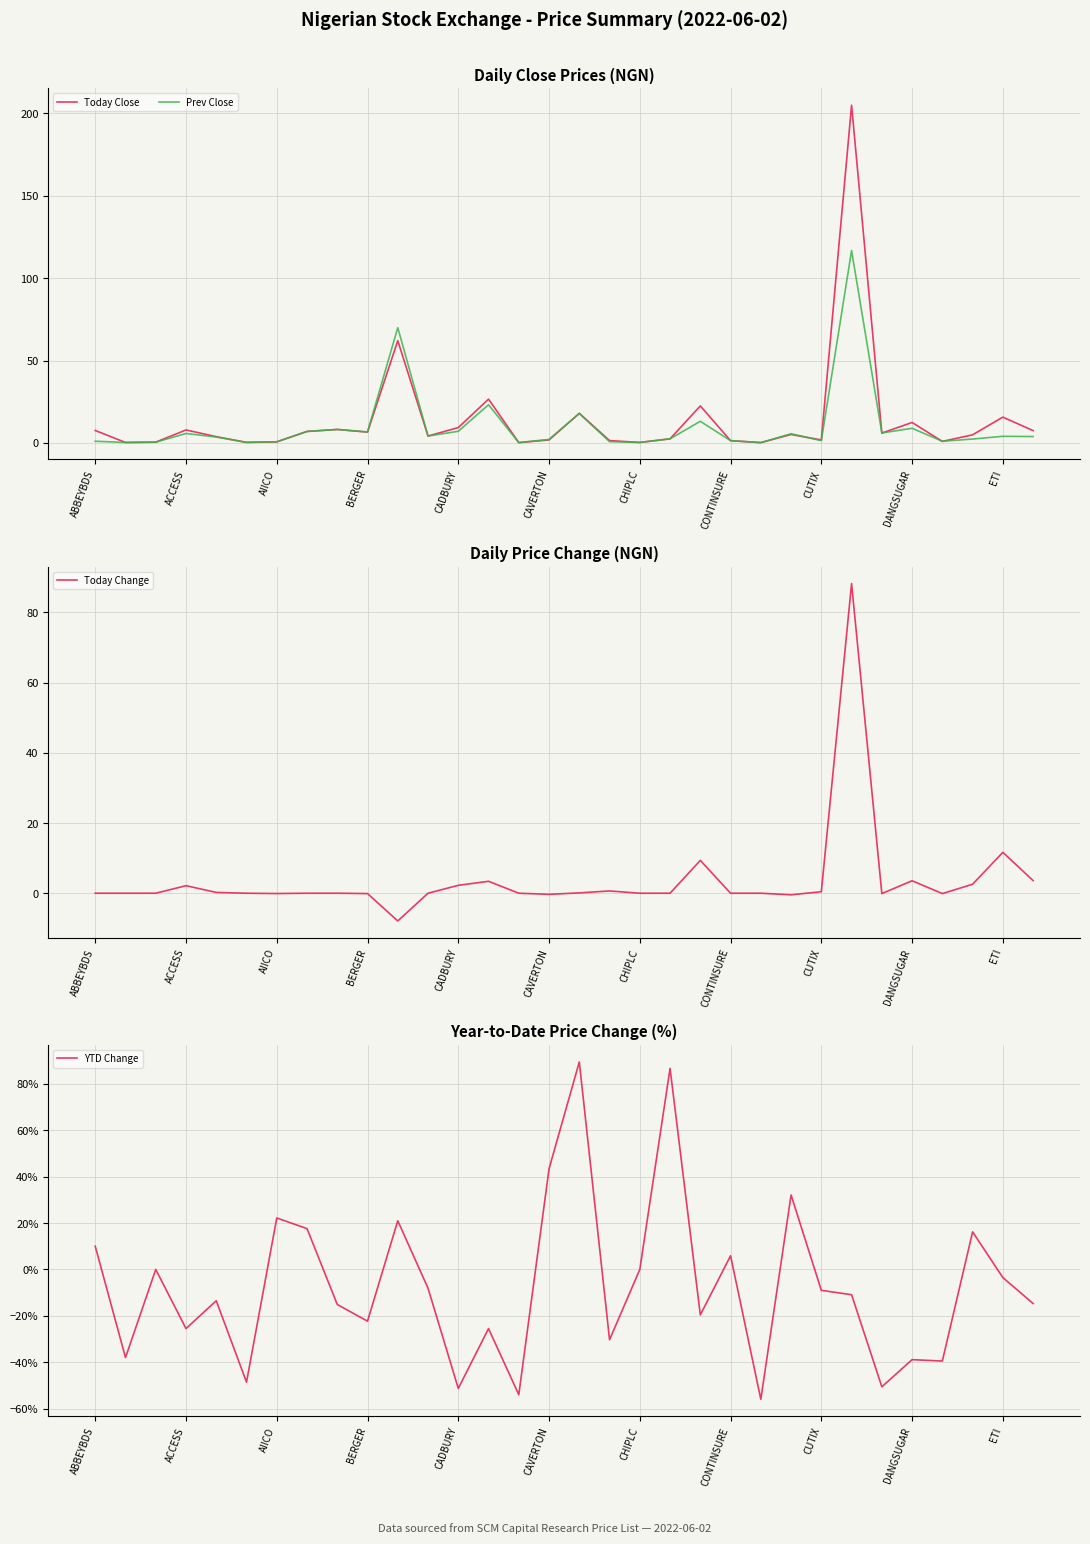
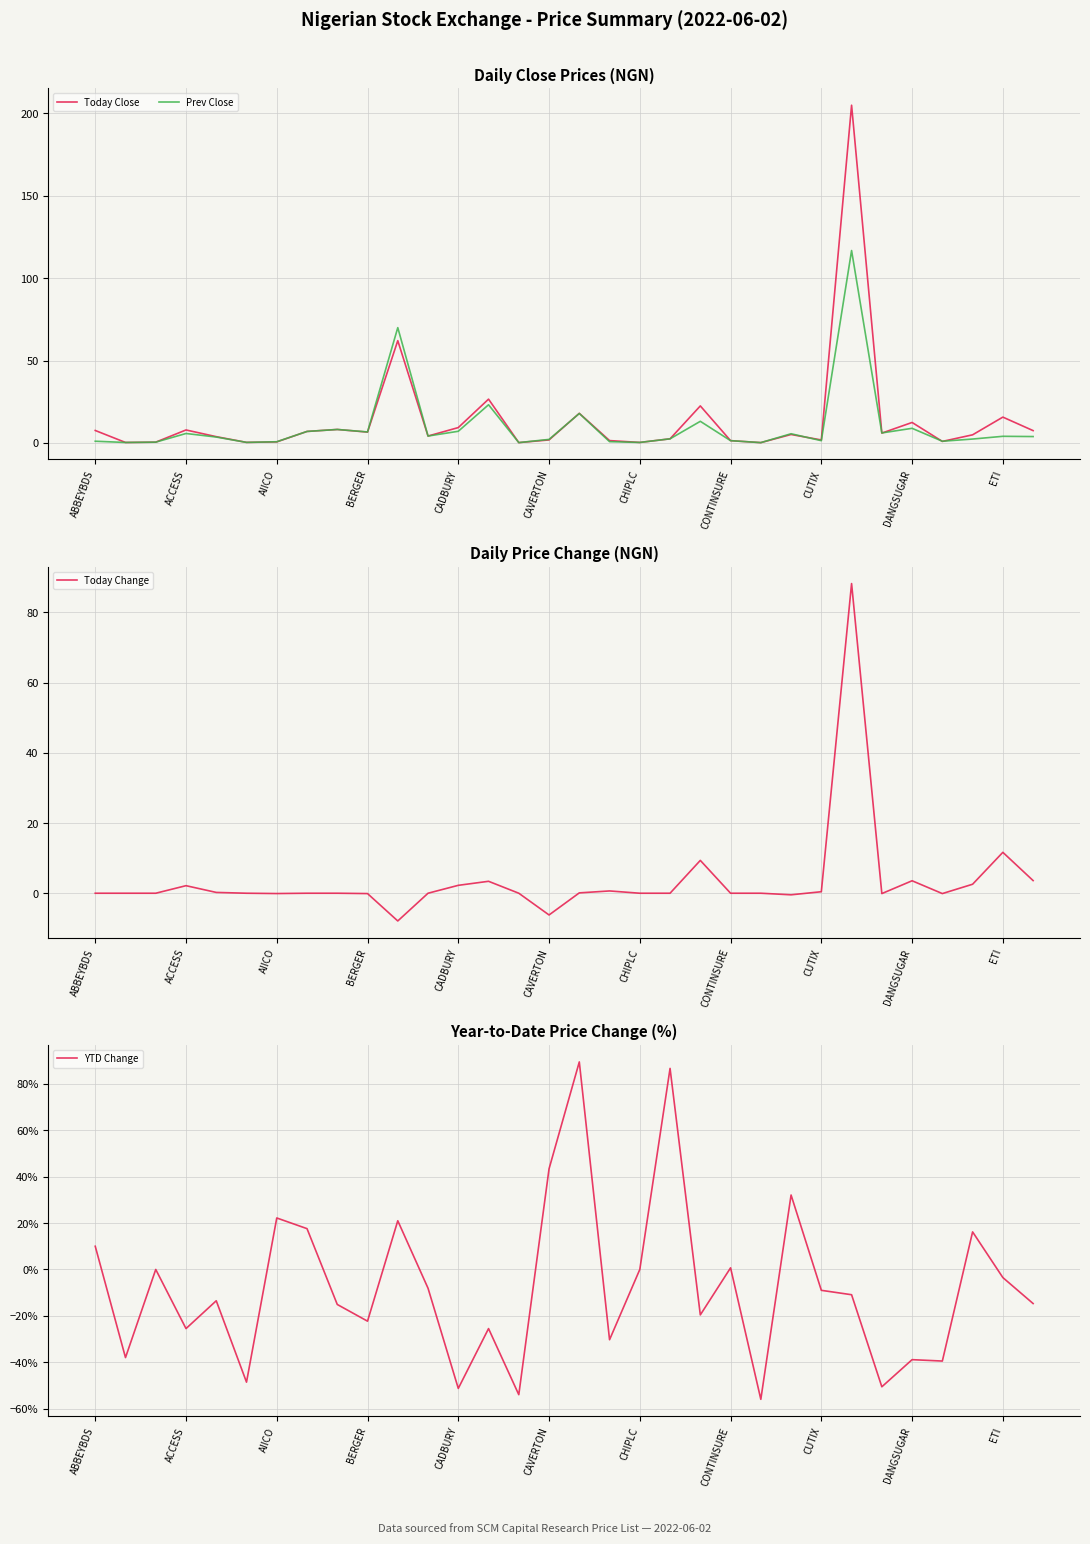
Daily Price Change (NGN), CAVERTON: 0 -> -6
Year-to-Date Price Change (%), CONTINSURE: 6% -> 1%
